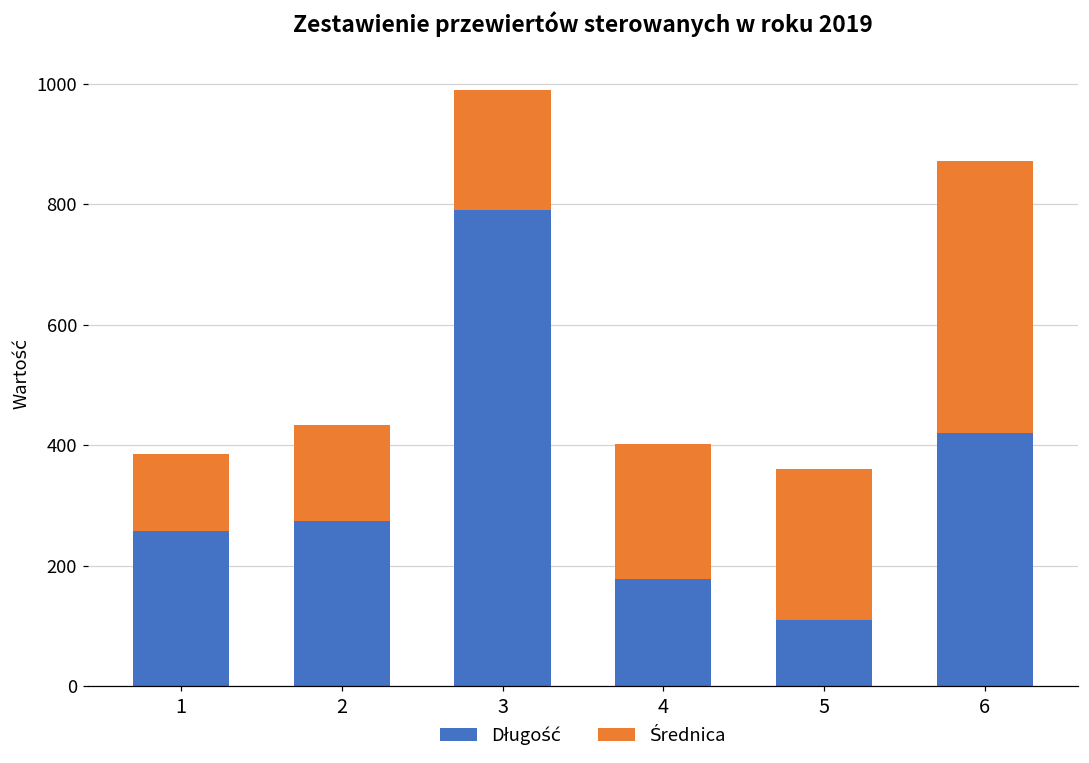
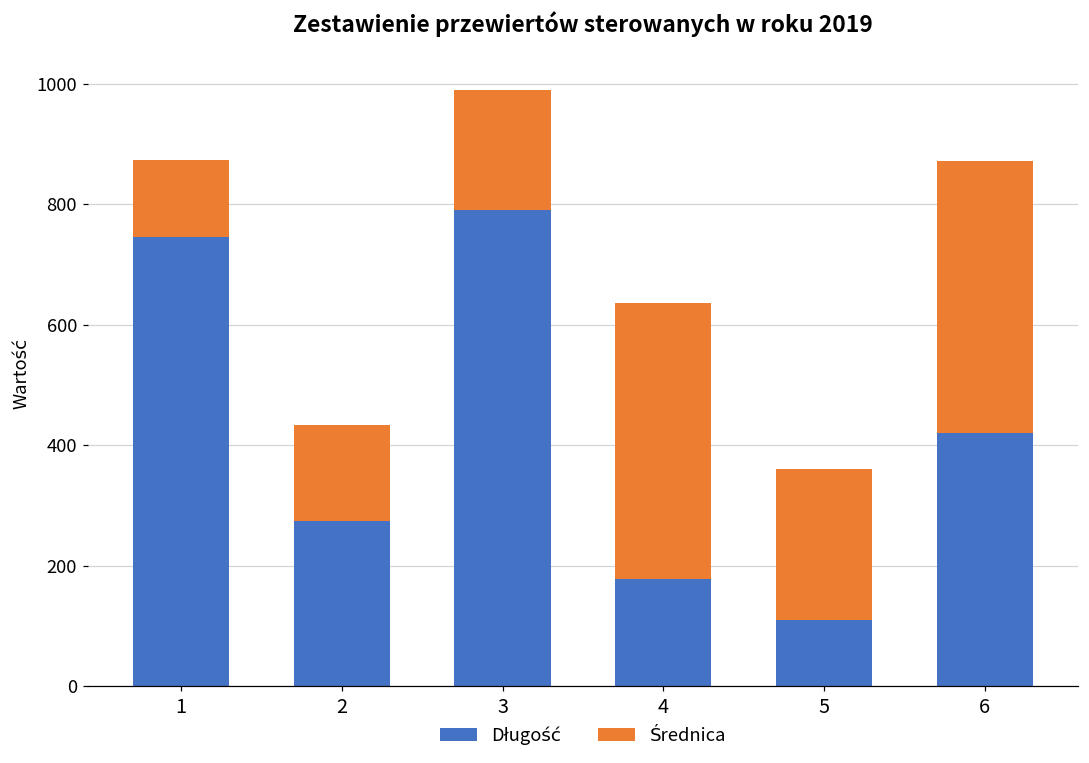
Długość, 1: 260 -> 750
Średnica, 4: 230 -> 460
